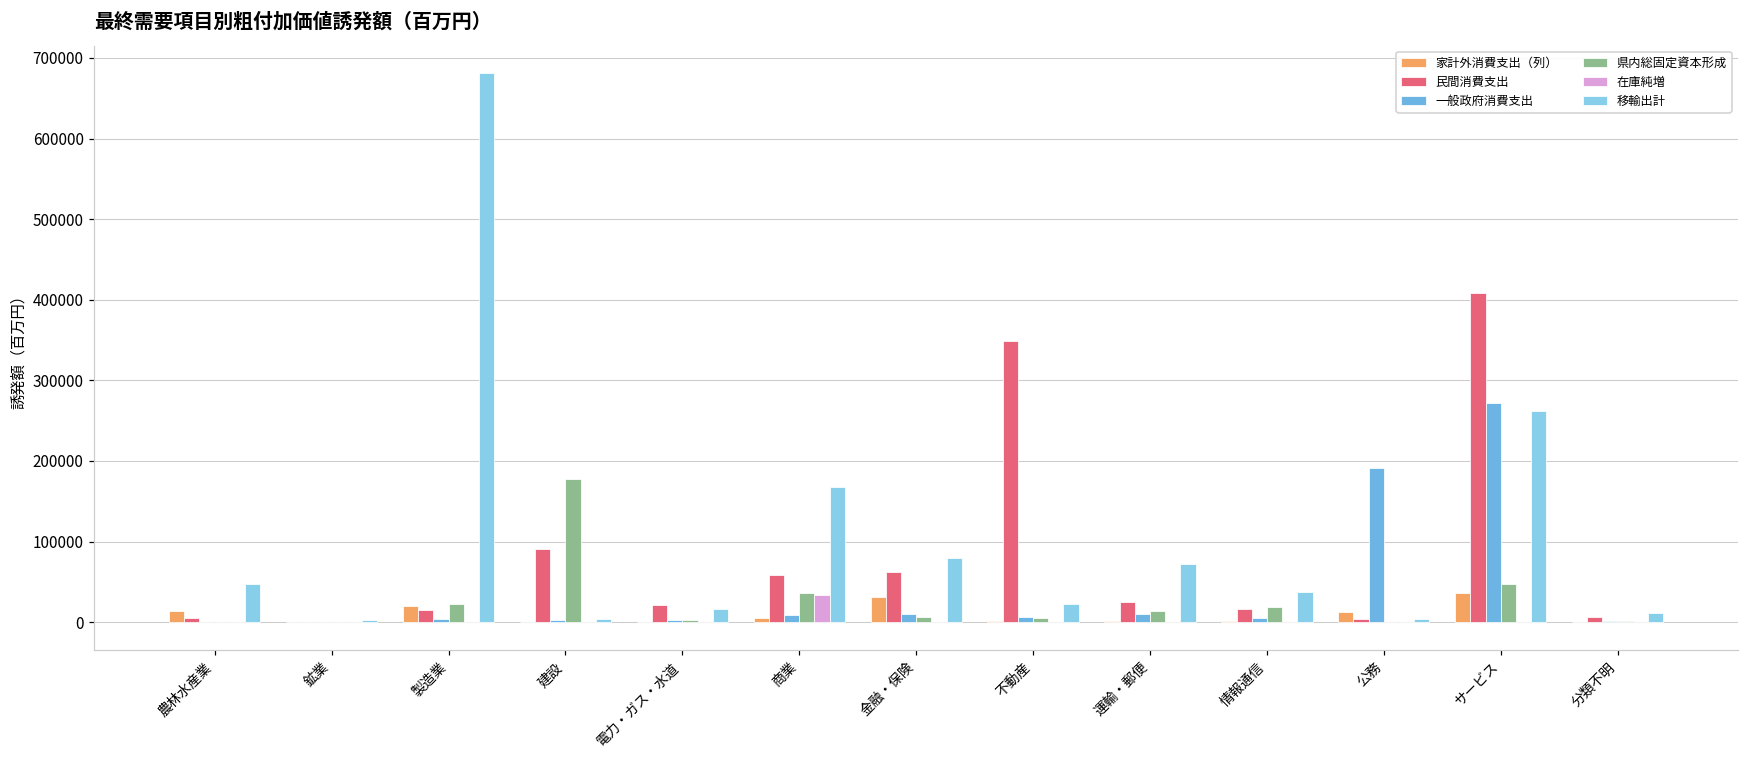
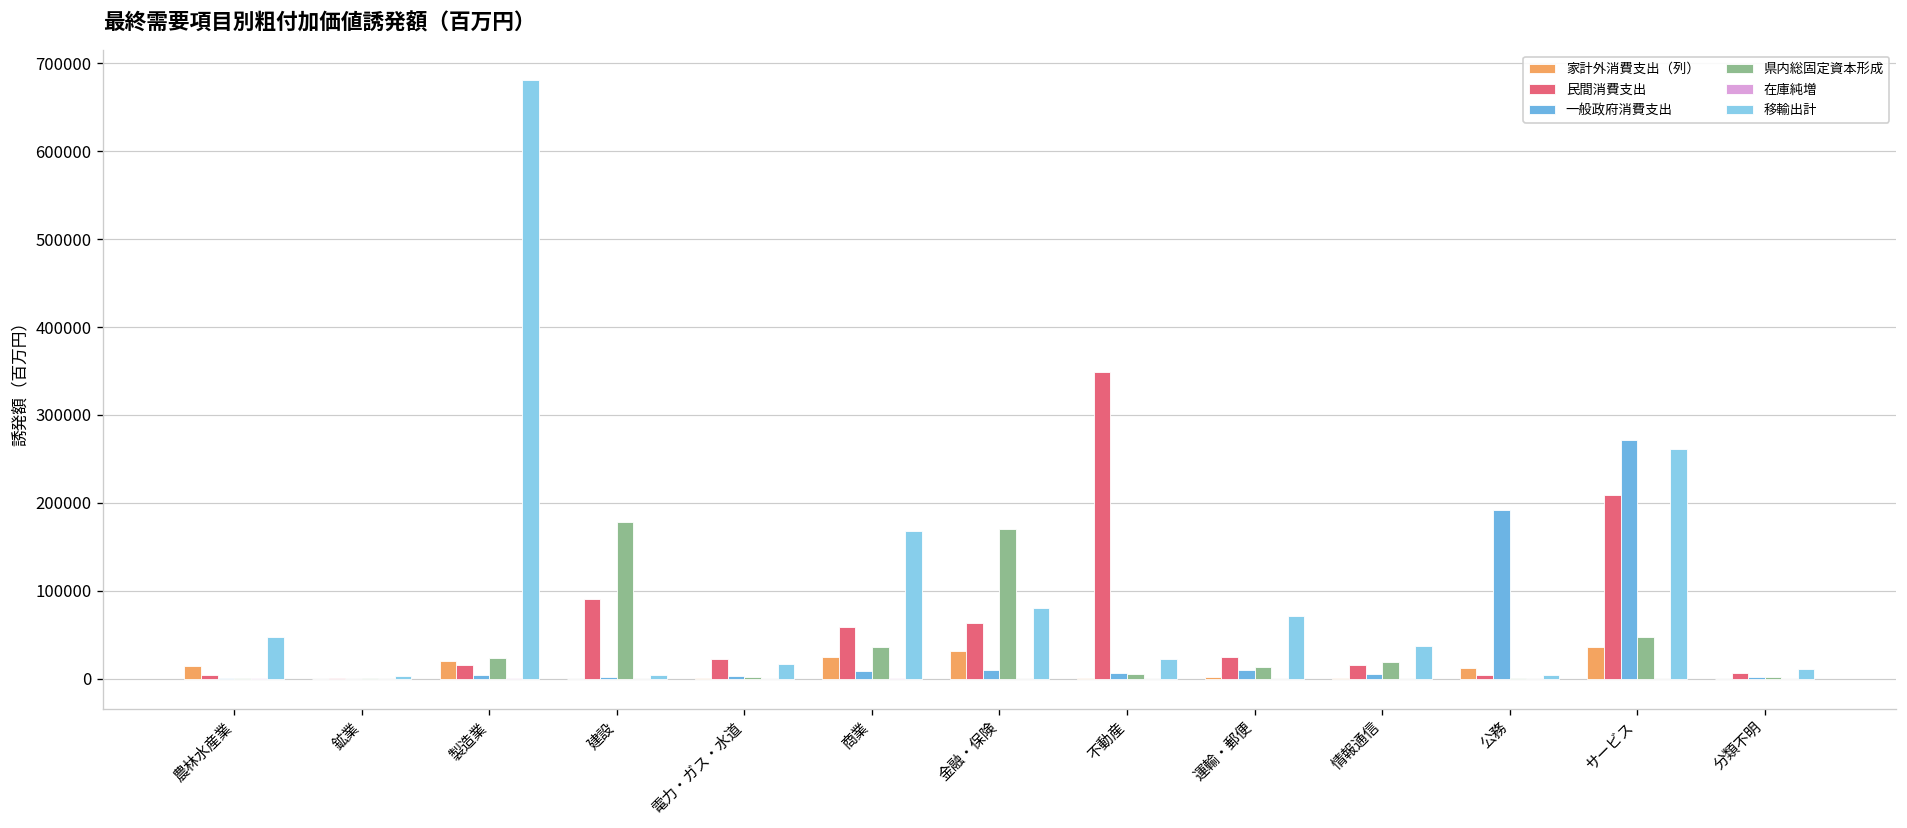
家計外消費支出（列）, 商業: 0 -> 20000
在庫純増, 商業: 30000 -> 0
県内総固定資本形成, 金融・保険: 10000 -> 170000
民間消費支出, サービス: 410000 -> 210000
